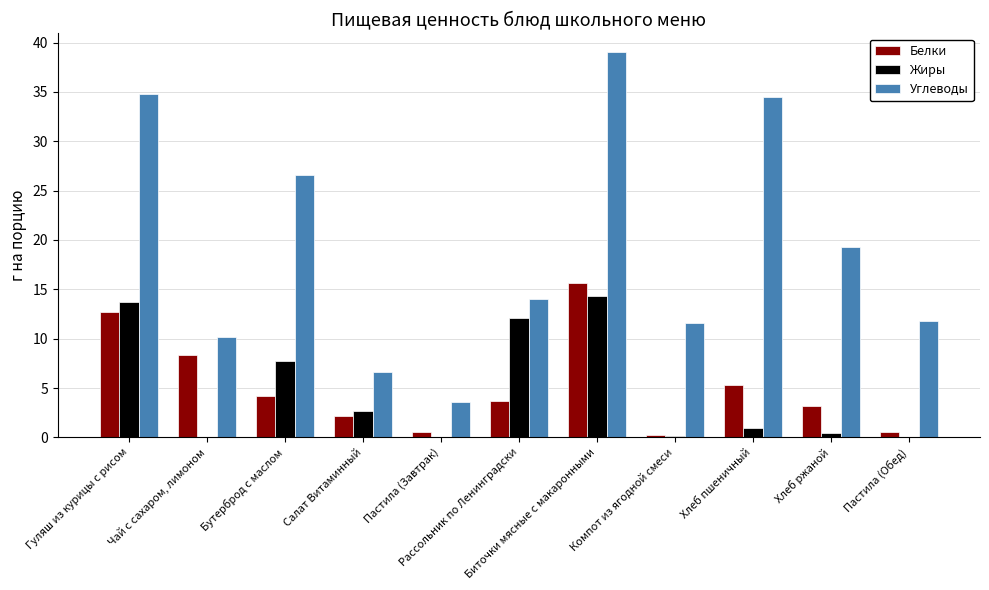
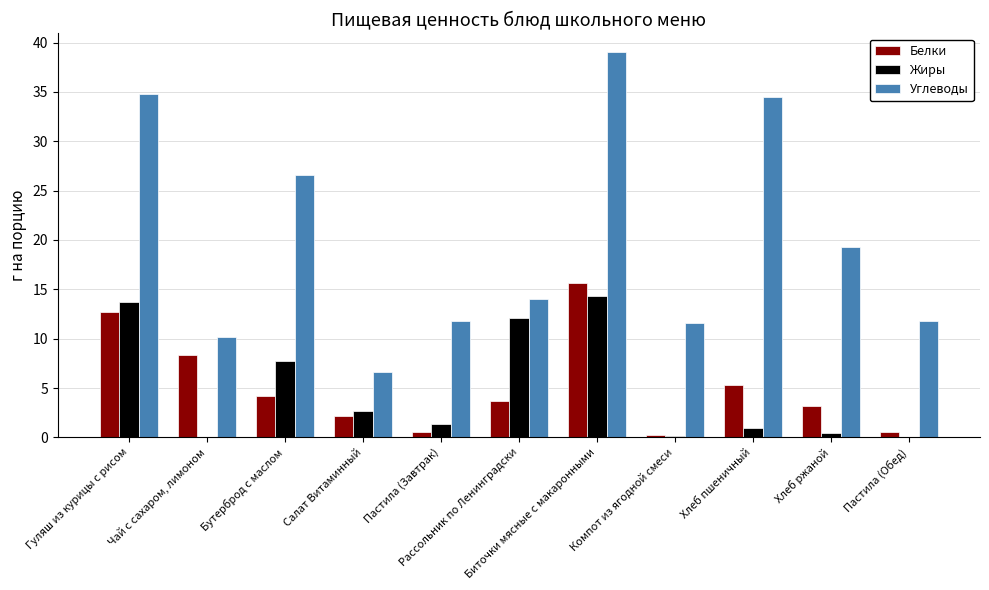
Жиры, Пастила (Завтрак): 0 -> 1
Углеводы, Пастила (Завтрак): 4 -> 12
